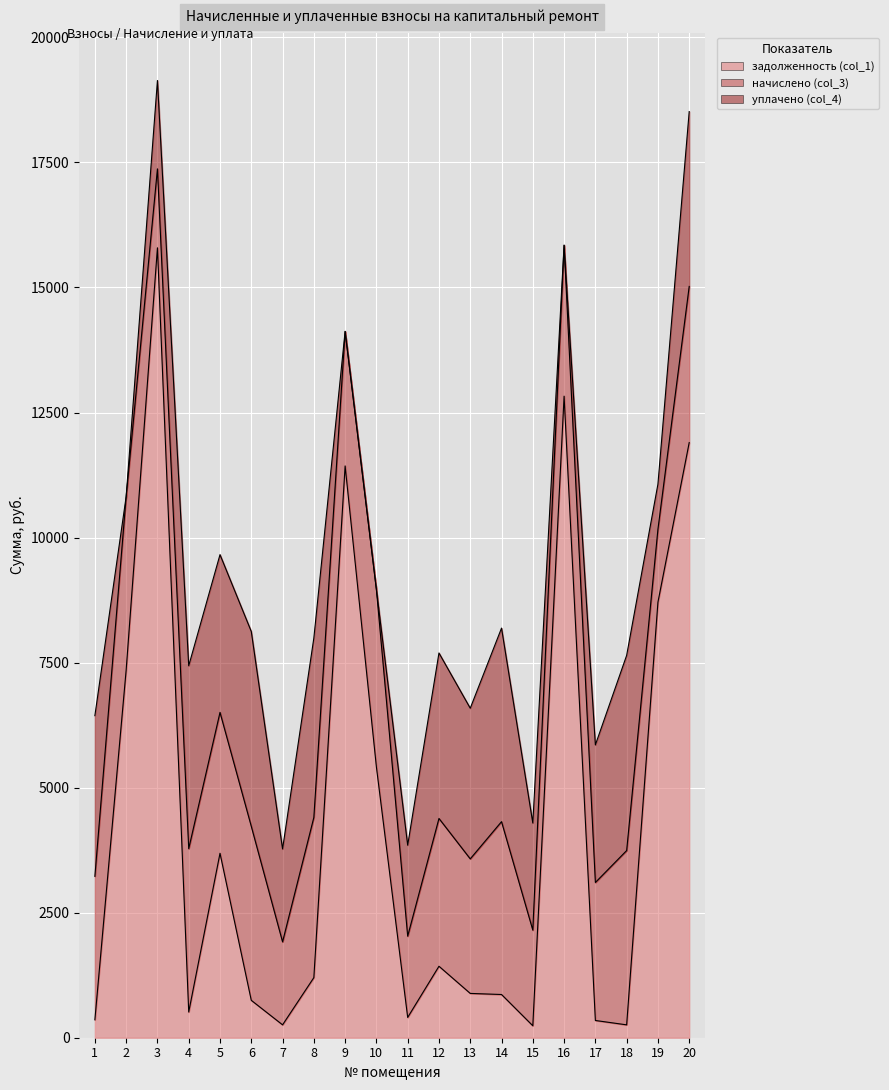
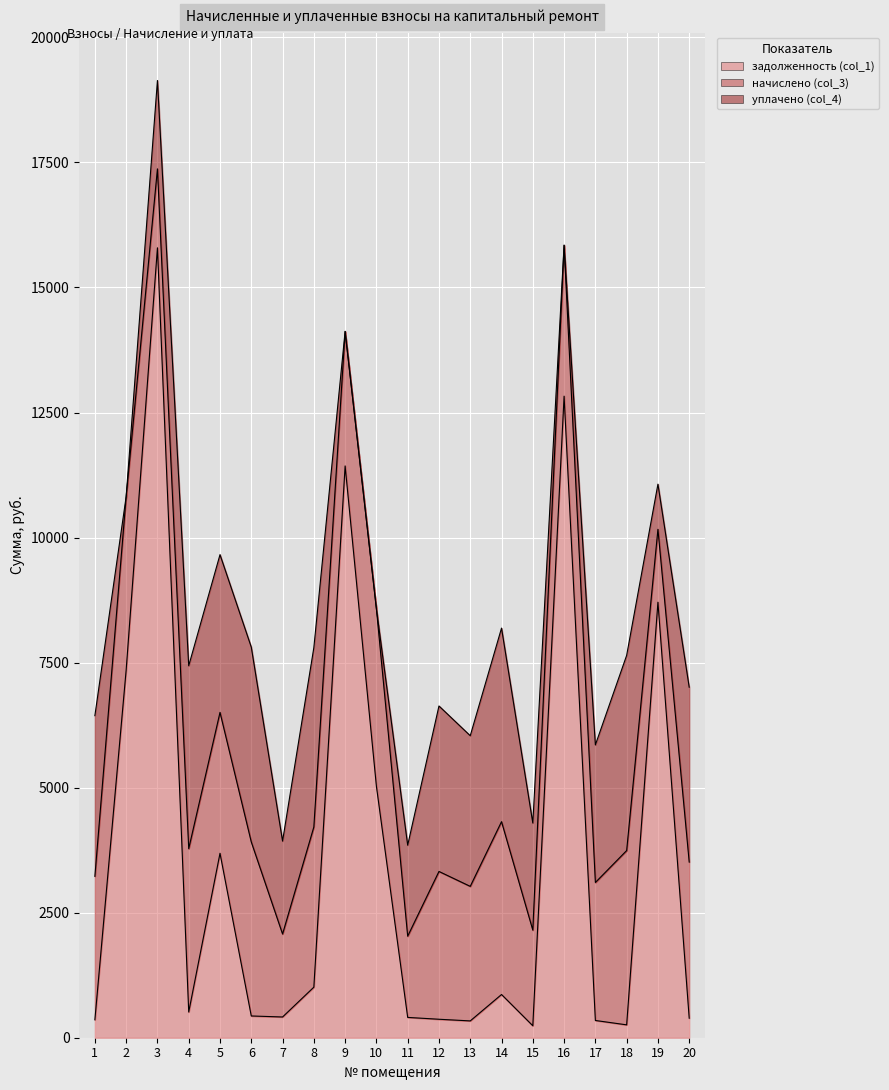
задолженность (col_1), 6: 700 -> 400
задолженность (col_1), 7: 300 -> 400
задолженность (col_1), 8: 1200 -> 1000
задолженность (col_1), 10: 5400 -> 5000
задолженность (col_1), 12: 1400 -> 400
задолженность (col_1), 13: 900 -> 300
задолженность (col_1), 20: 11900 -> 400
